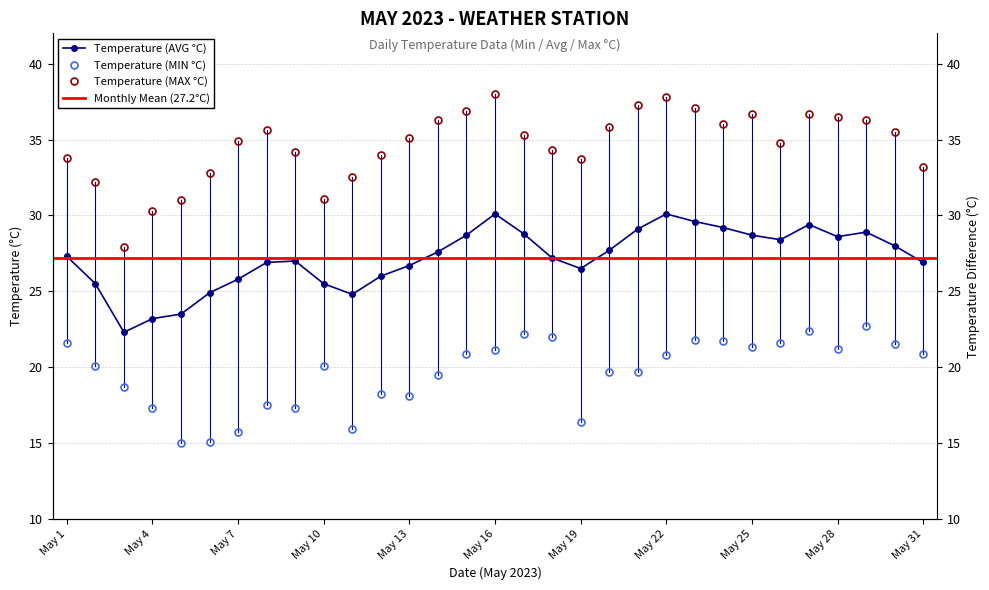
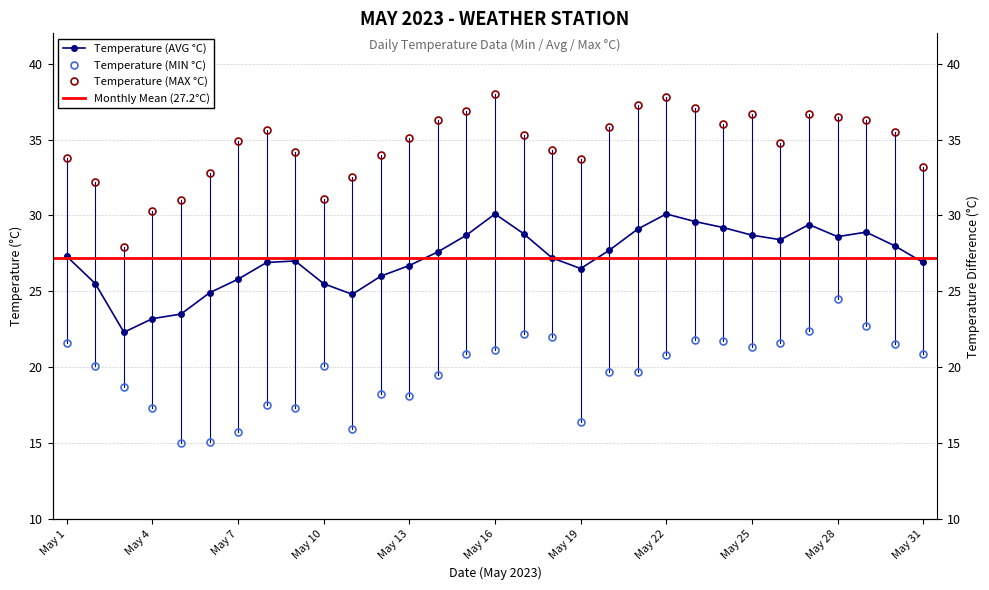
Temperature (MIN °C), May 28: 21.2 -> 24.5
